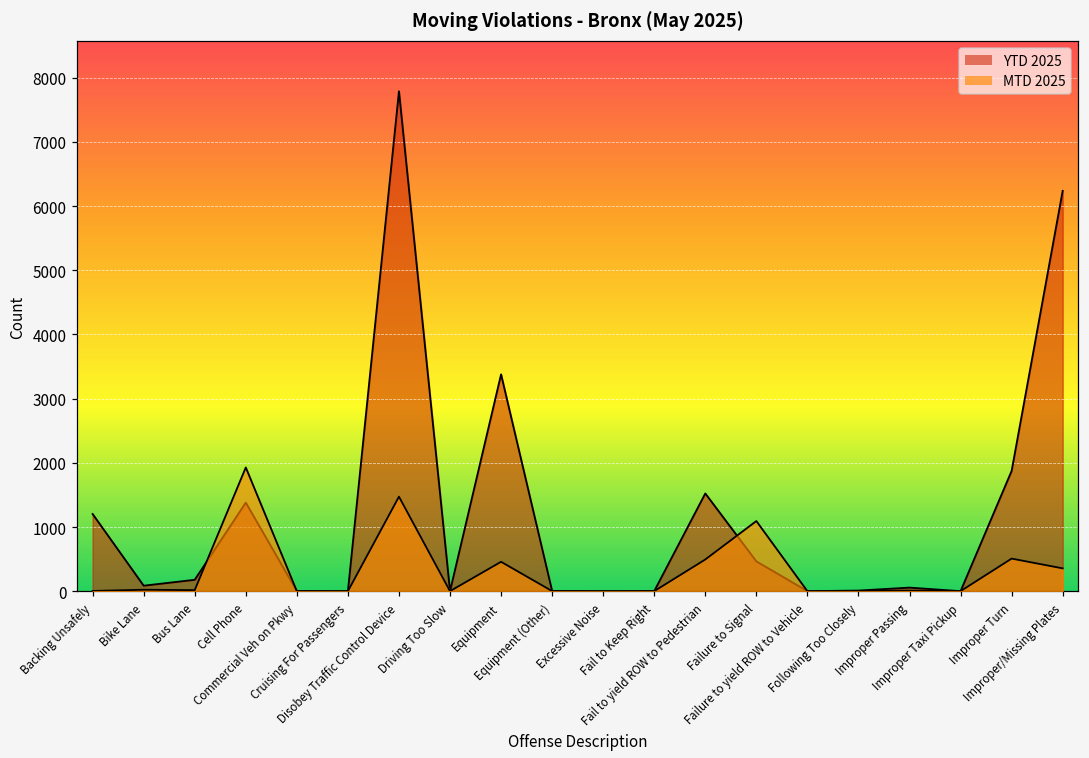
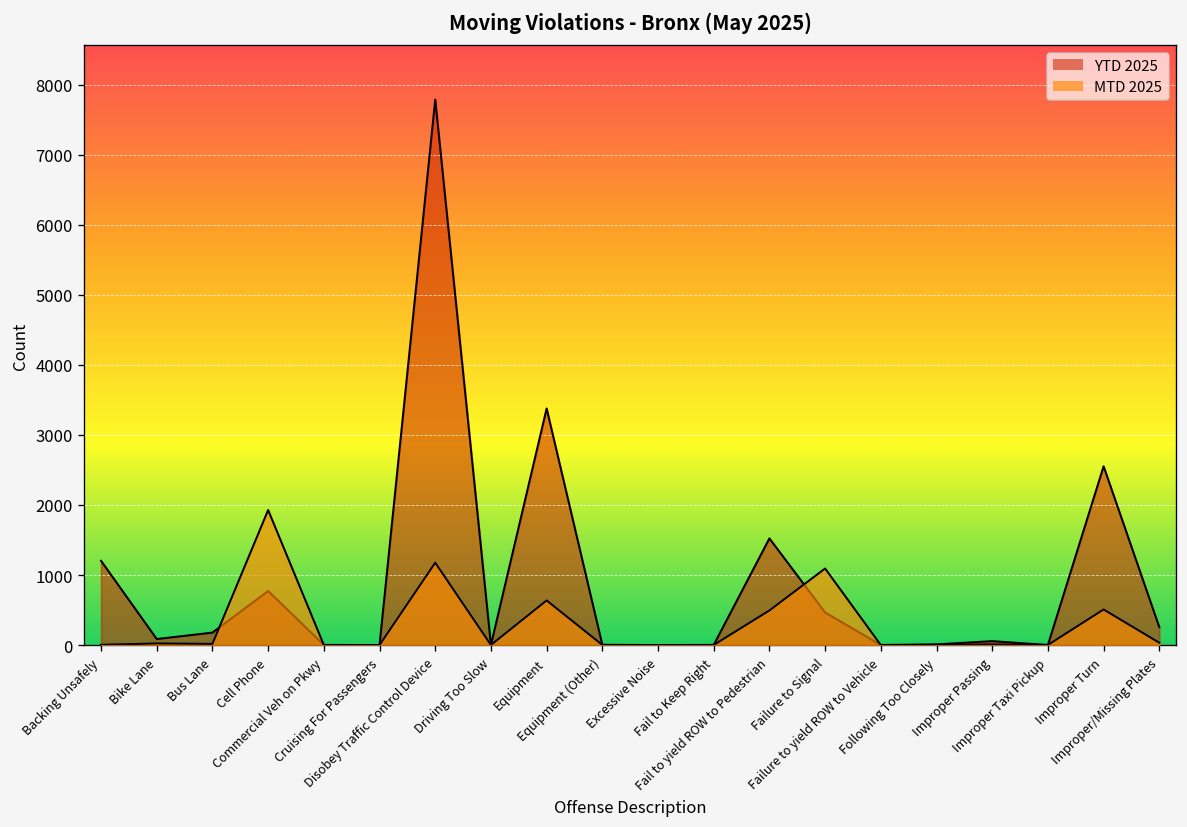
YTD 2025, Cell Phone: 1400 -> 800
MTD 2025, Disobey Traffic Control Device: 1500 -> 1200
MTD 2025, Equipment: 500 -> 600
YTD 2025, Improper Turn: 1900 -> 2600
YTD 2025, Improper/Missing Plates: 6200 -> 300
MTD 2025, Improper/Missing Plates: 400 -> 0
